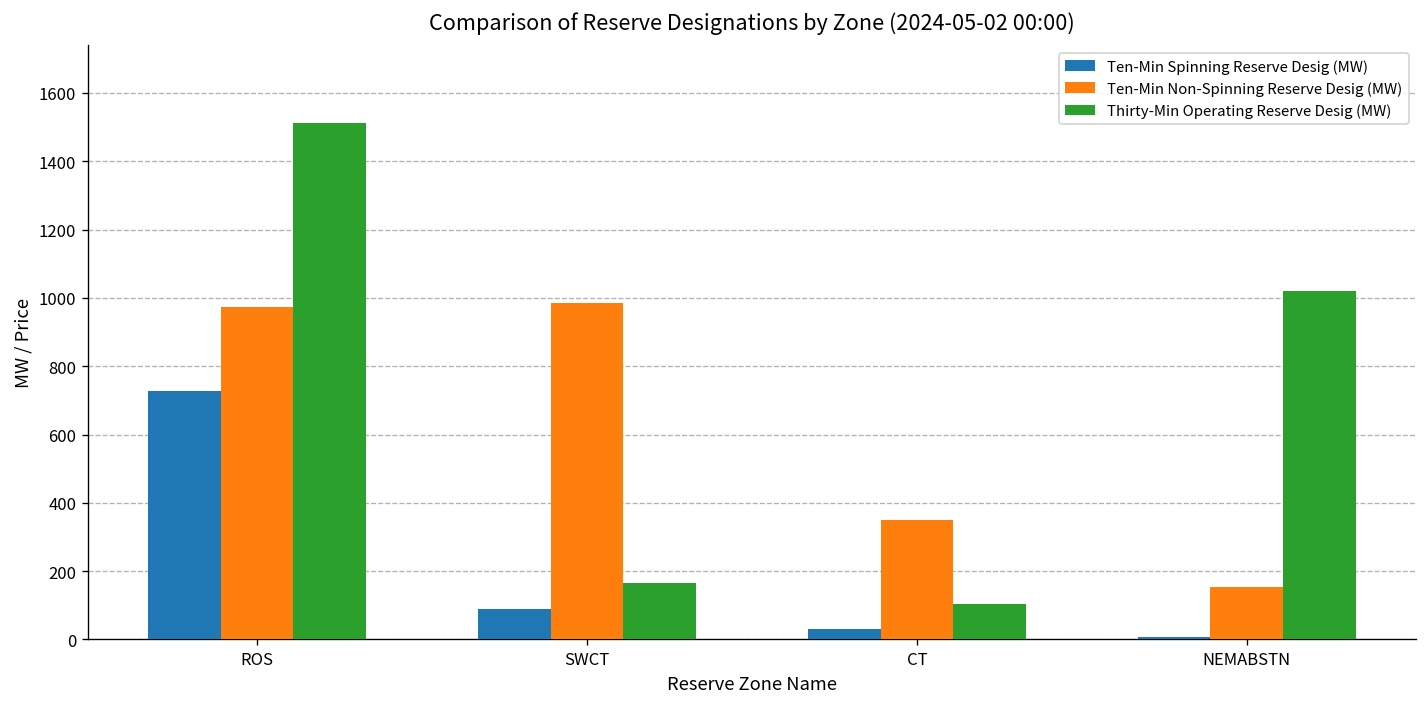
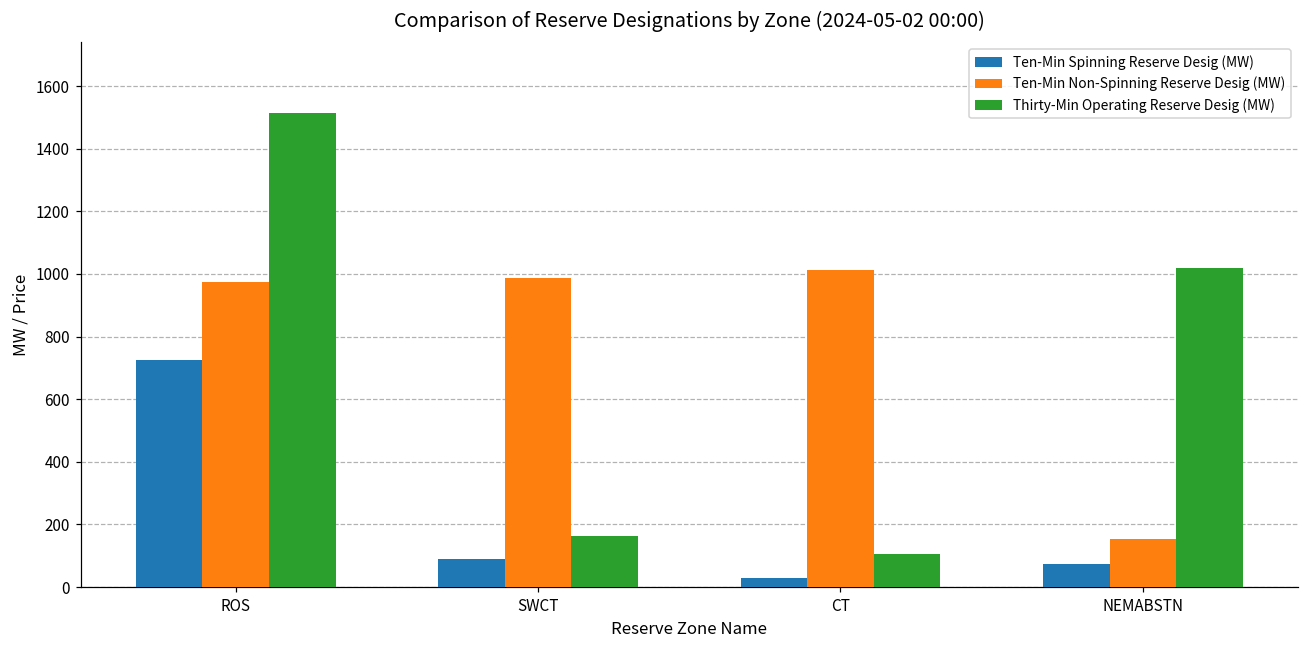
Ten-Min Non-Spinning Reserve Desig (MW), CT: 350 -> 1010
Ten-Min Spinning Reserve Desig (MW), NEMABSTN: 10 -> 70
